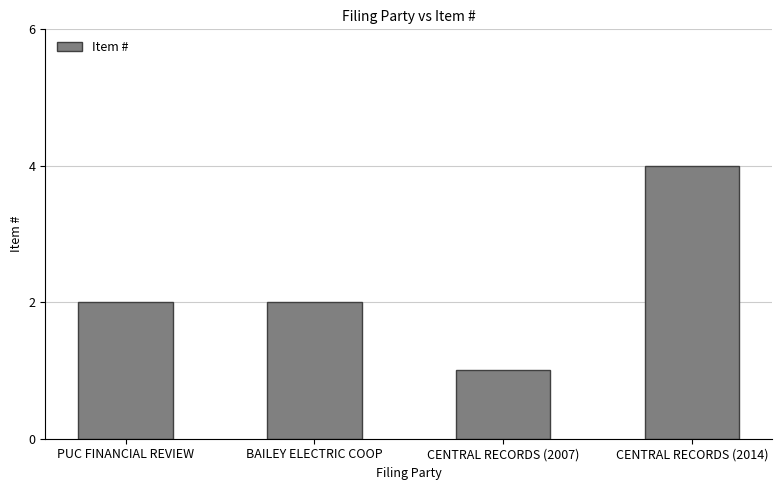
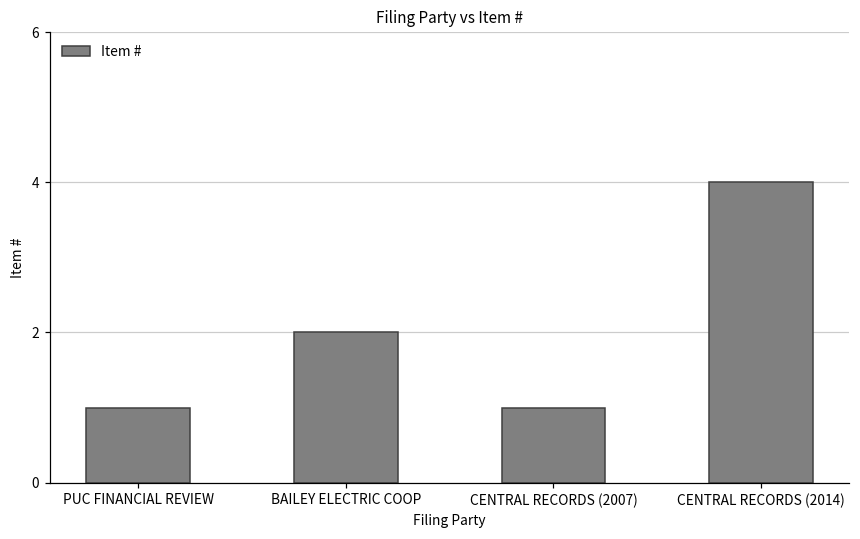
PUC FINANCIAL REVIEW: 2 -> 1
